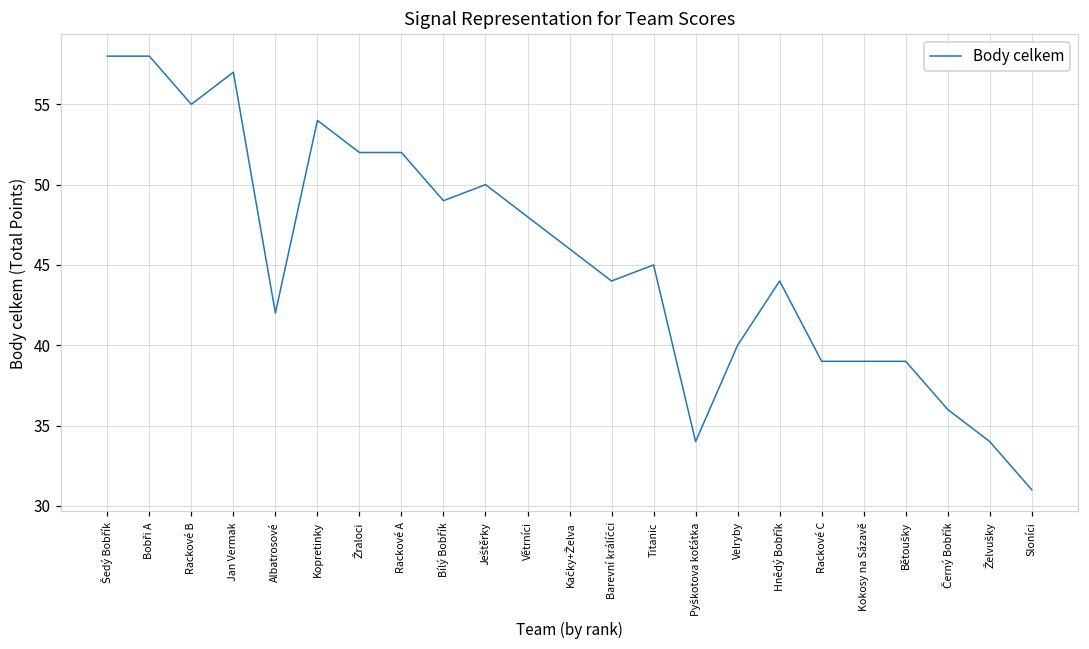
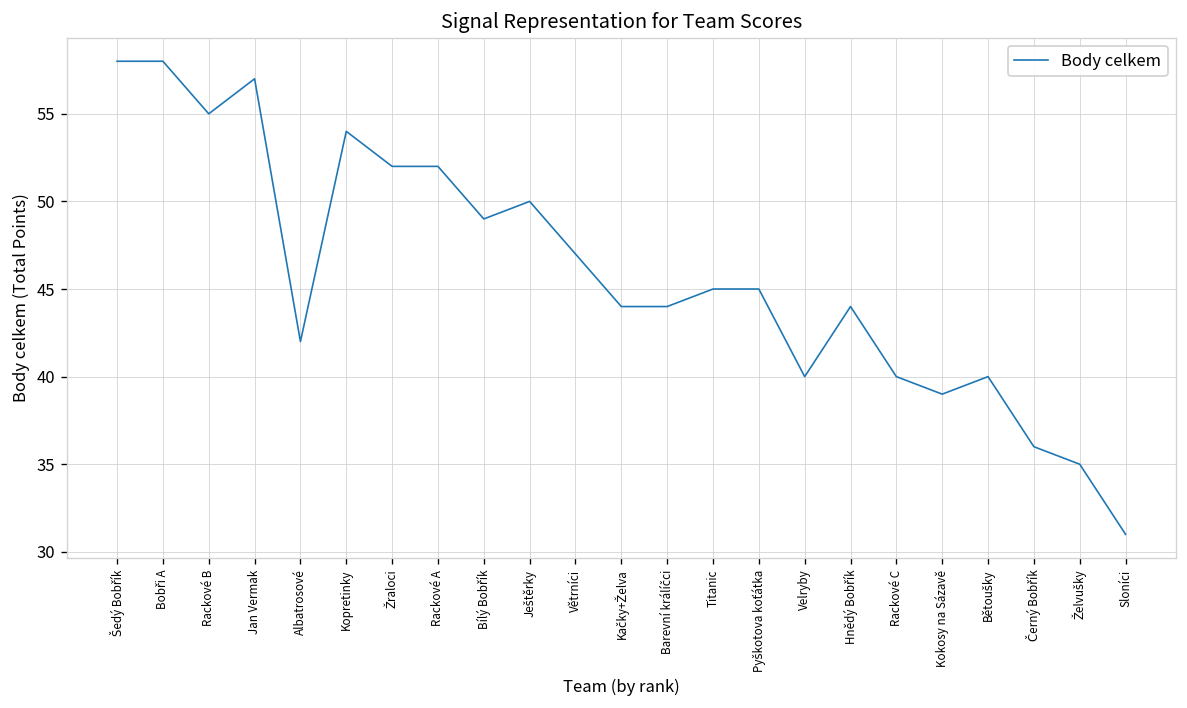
Větrníci: 48 -> 47
Kačky+Želva: 46 -> 44
Pyškotova koťátka: 34 -> 45
Rackové C: 39 -> 40
Bětoušky: 39 -> 40
Želvušky: 34 -> 35
